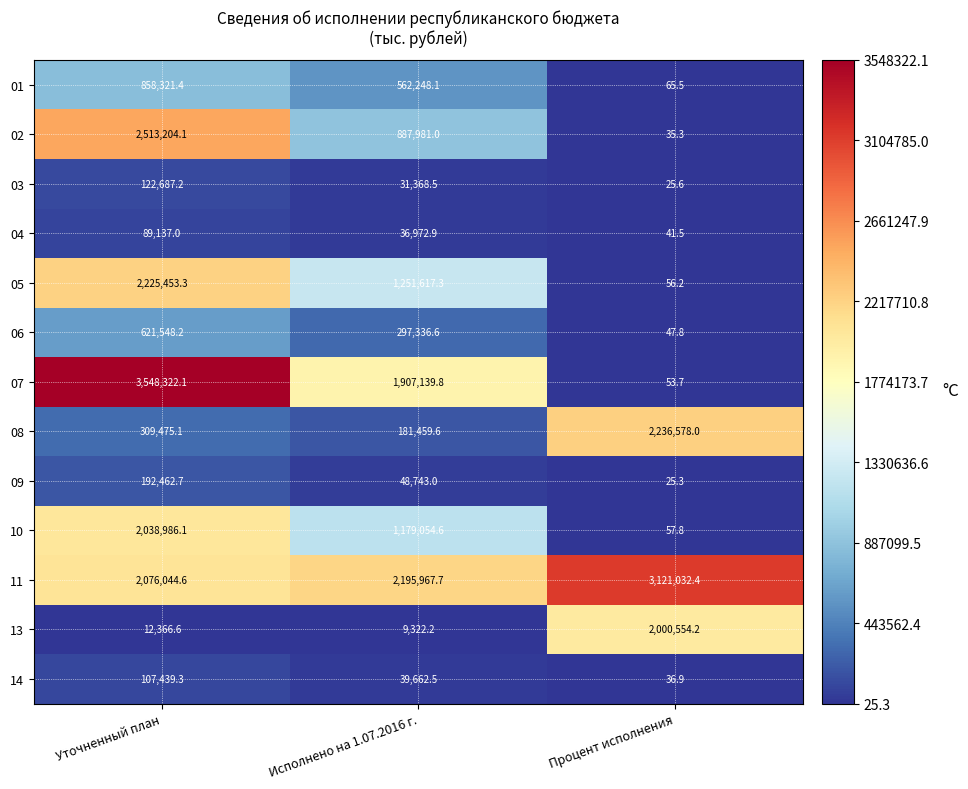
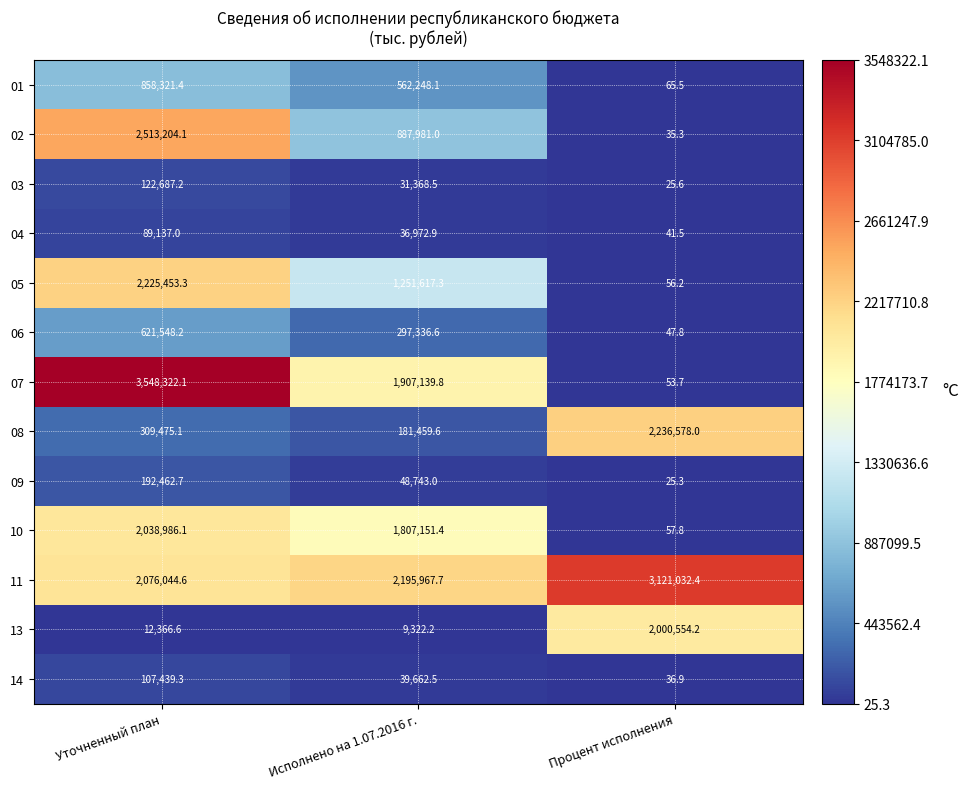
10, Исполнено на 1.07.2016 г.: 1,179,054.6 -> 1,807,151.4
